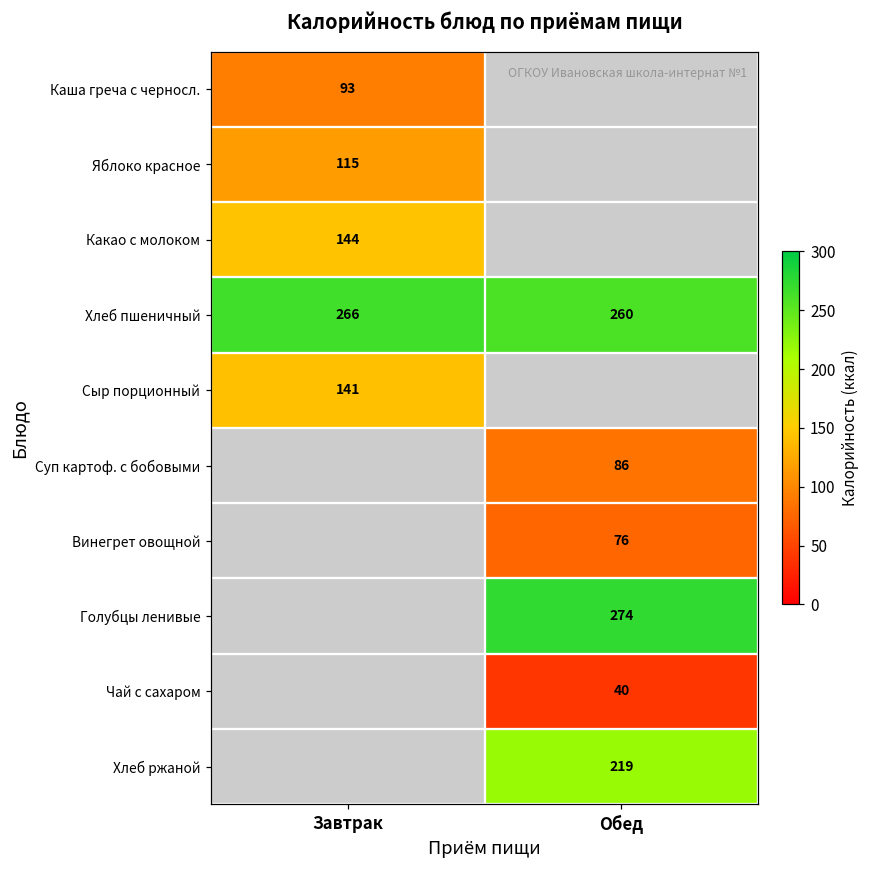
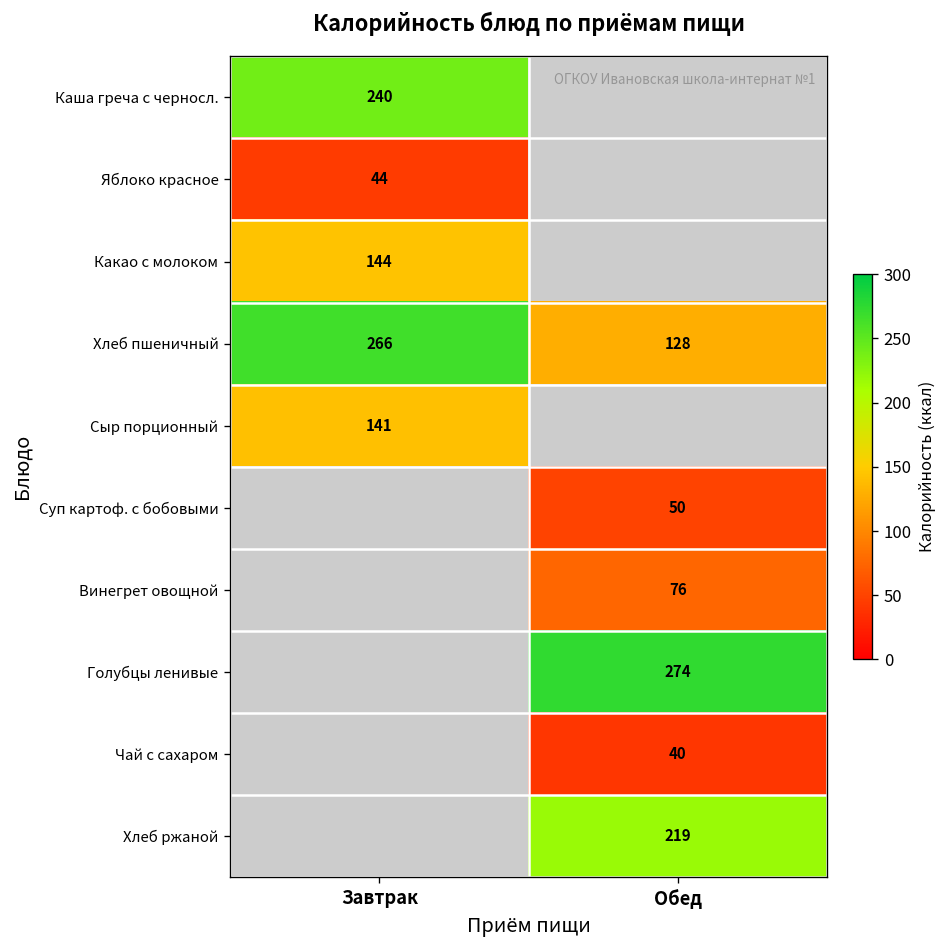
Каша греча с черносл., Завтрак: 93 -> 240
Яблоко красное, Завтрак: 115 -> 44
Хлеб пшеничный, Обед: 260 -> 128
Суп картоф. с бобовыми, Обед: 86 -> 50
